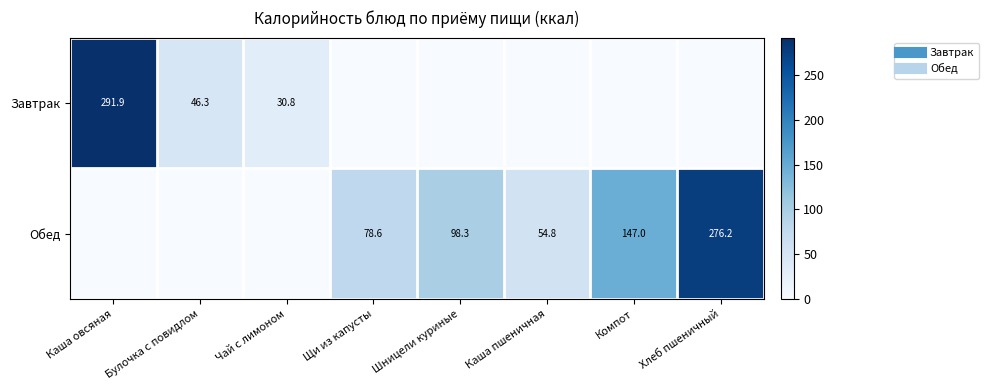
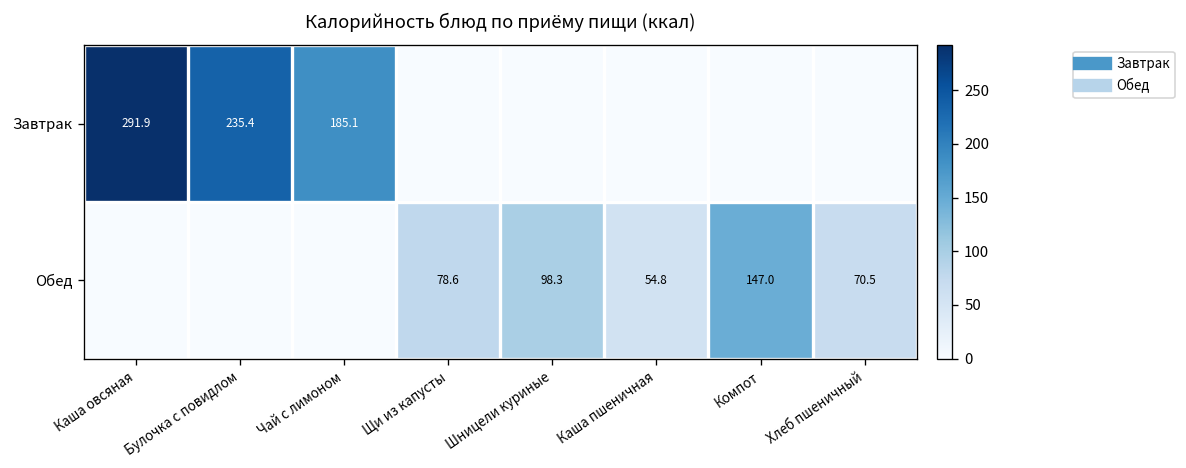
Завтрак, Булочка с повидлом: 46.3 -> 235.4
Завтрак, Чай с лимоном: 30.8 -> 185.1
Обед, Хлеб пшеничный: 276.2 -> 70.5
